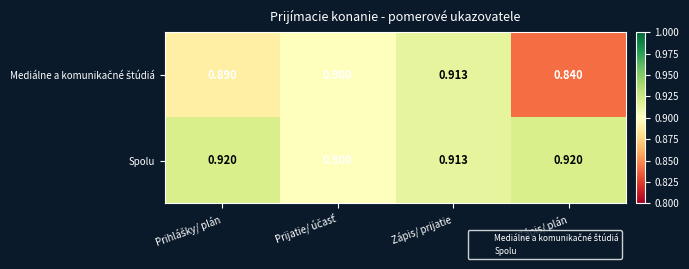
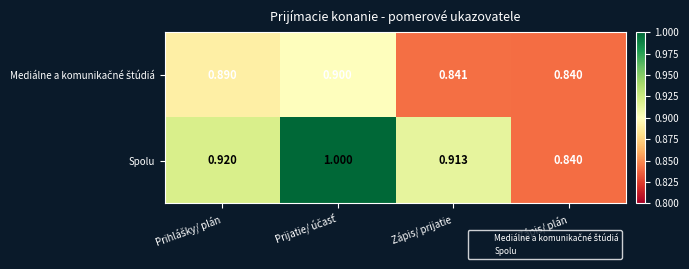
Mediálne a komunikačné štúdiá, Zápis/ prijatie: 0.913 -> 0.841
Spolu, Prijatie/ účasť: 0.900 -> 1.000
Spolu, Zápis/ plán: 0.920 -> 0.840
